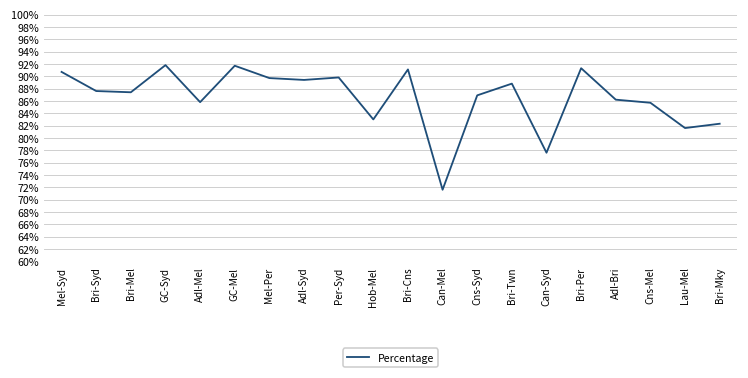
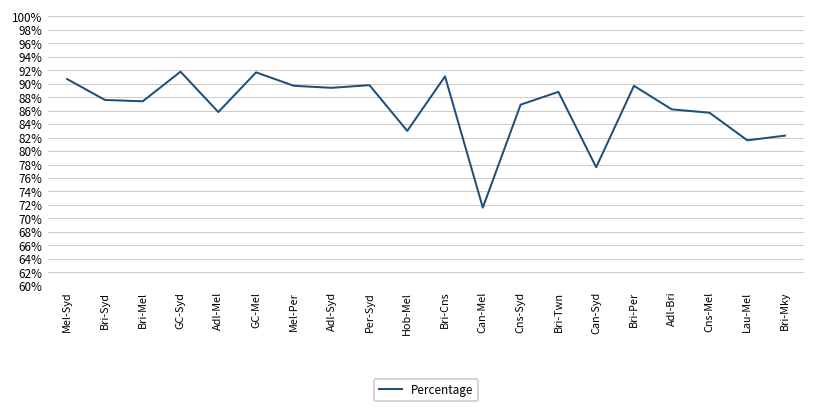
Bri-Per: 91% -> 90%
